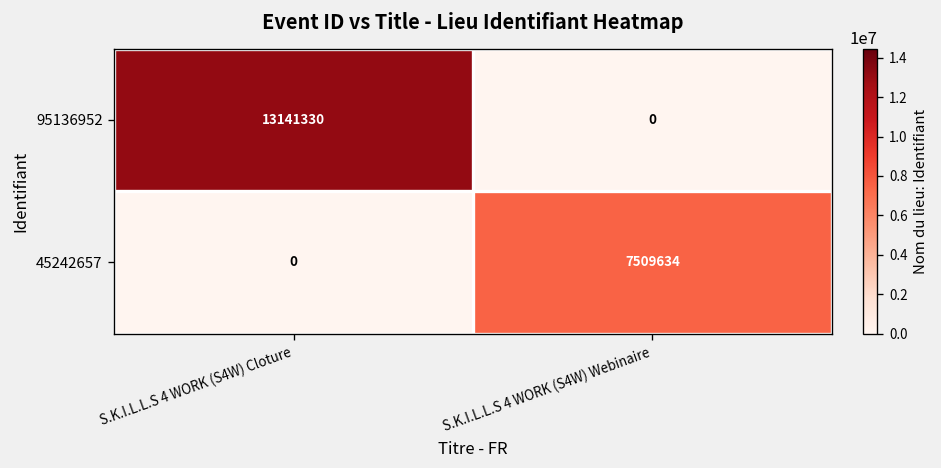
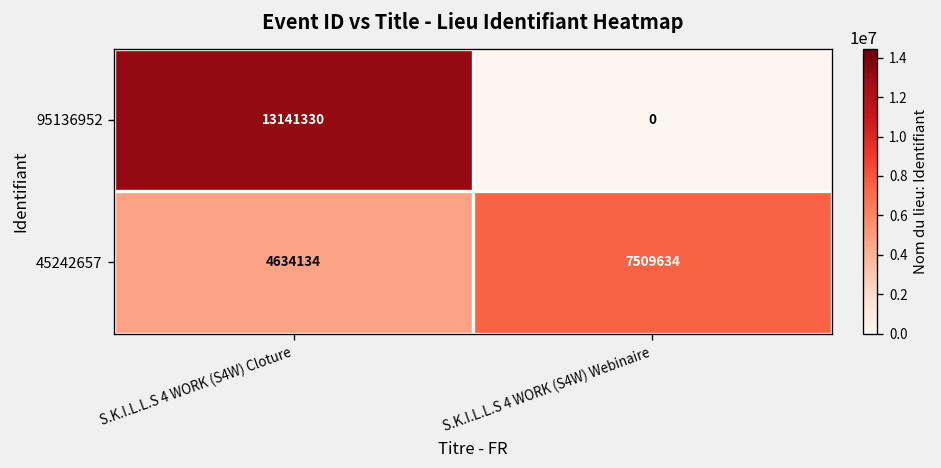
45242657, S.K.I.L.L.S 4 WORK (S4W) Cloture: 0 -> 4634134
